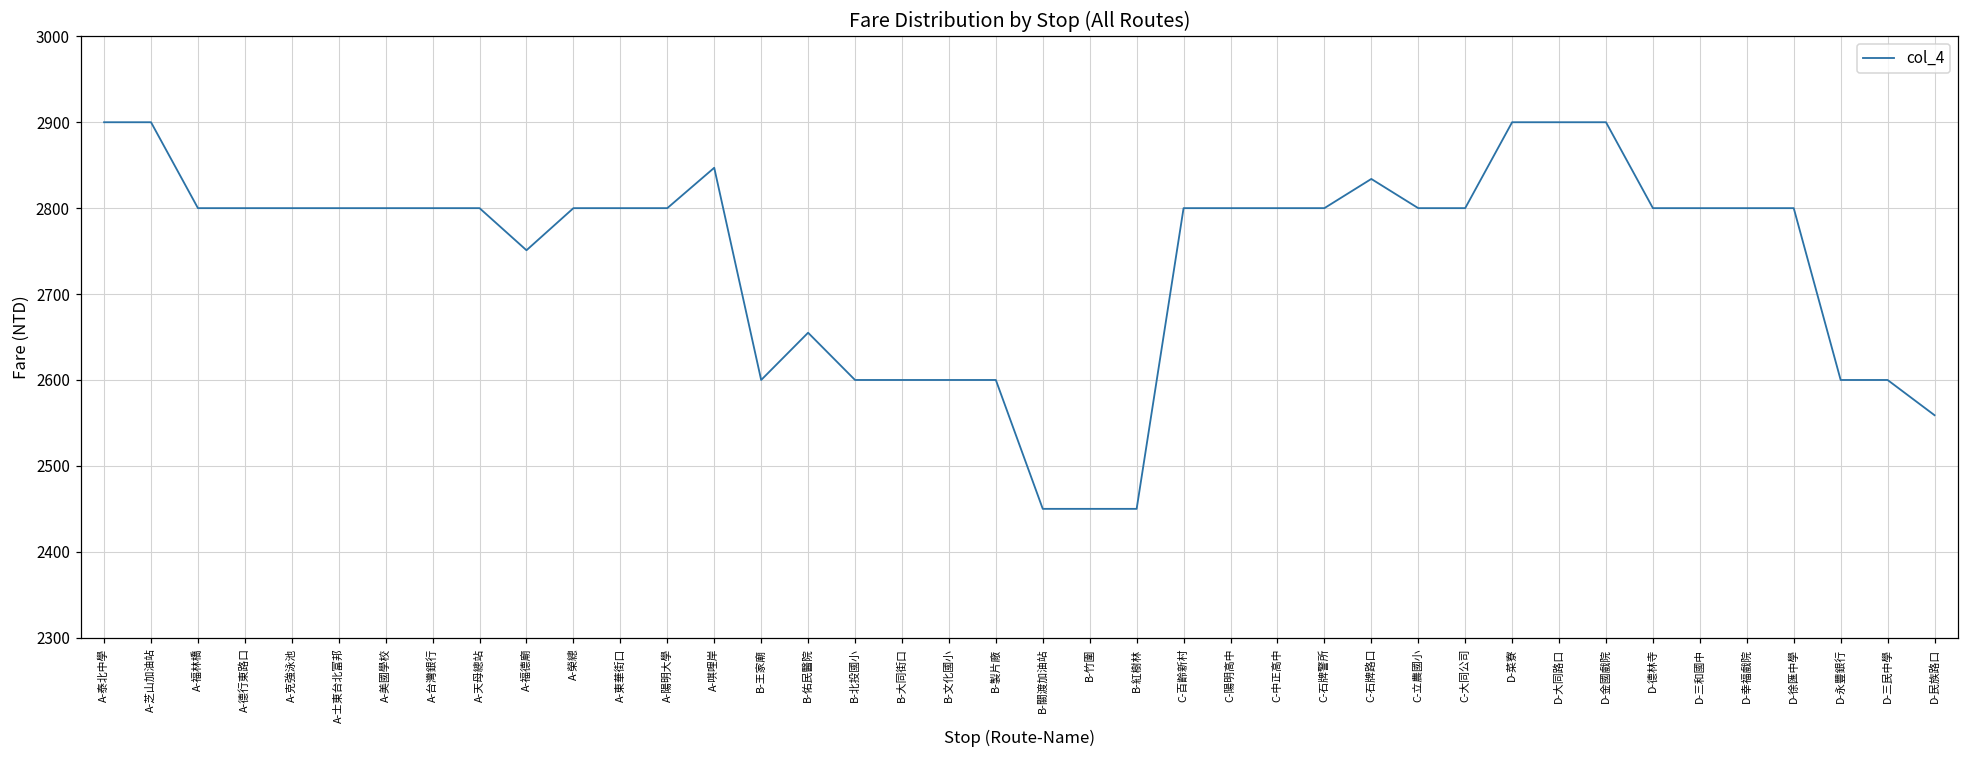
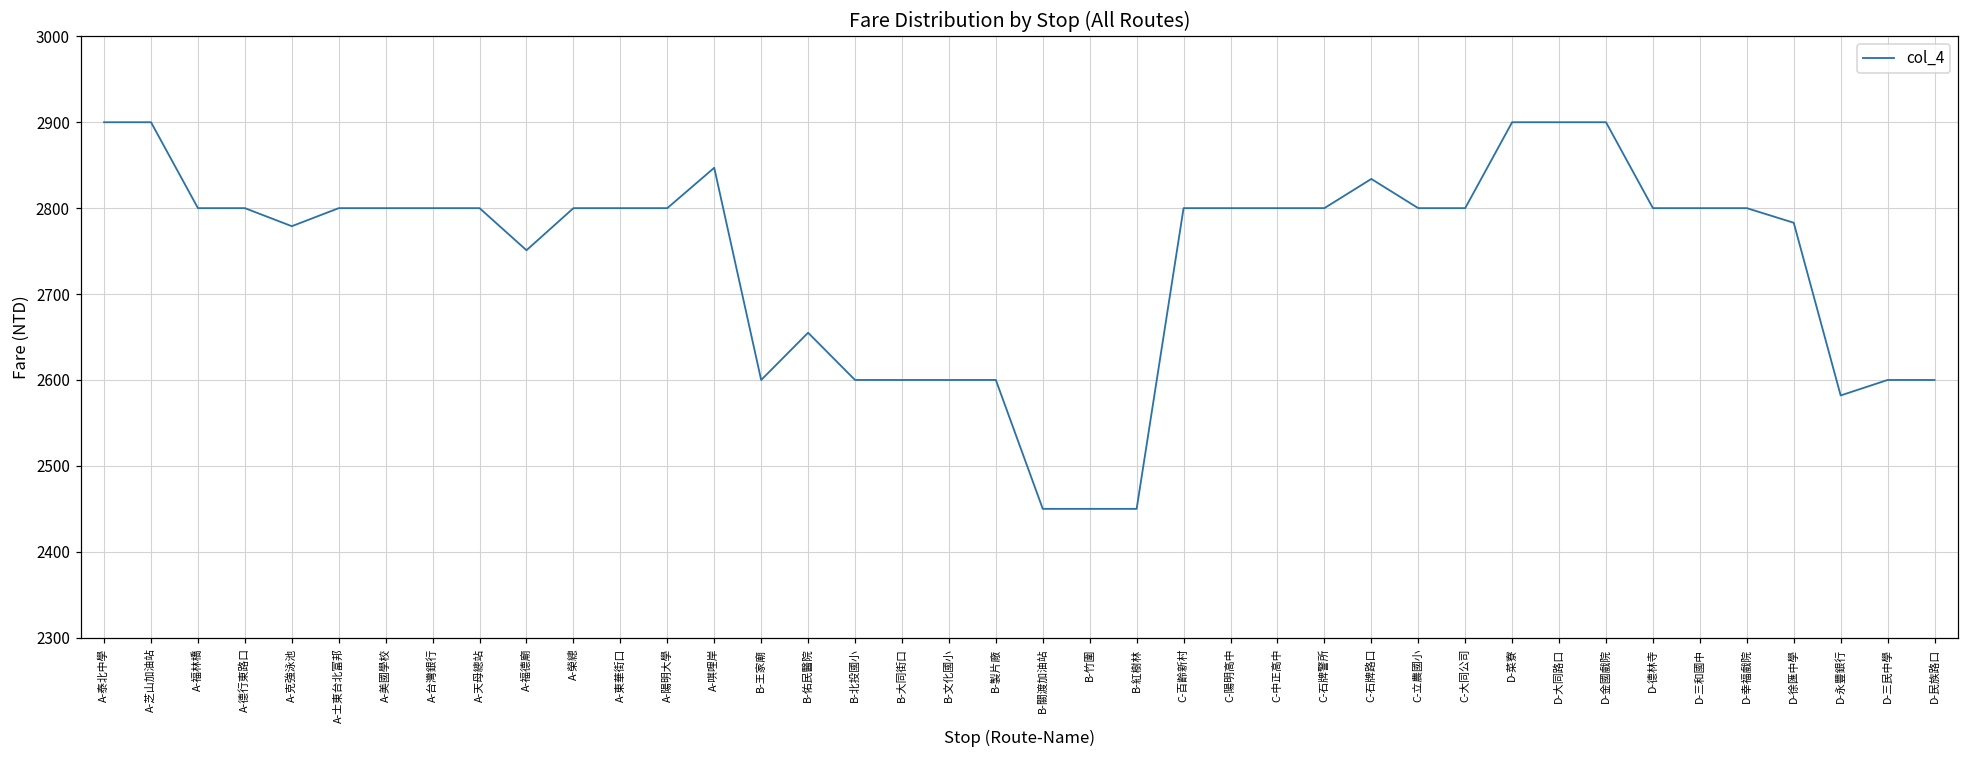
A-克強泳池: 2800 -> 2780
D-徐匯中學: 2800 -> 2780
D-永豐銀行: 2600 -> 2580
D-民族路口: 2560 -> 2600
